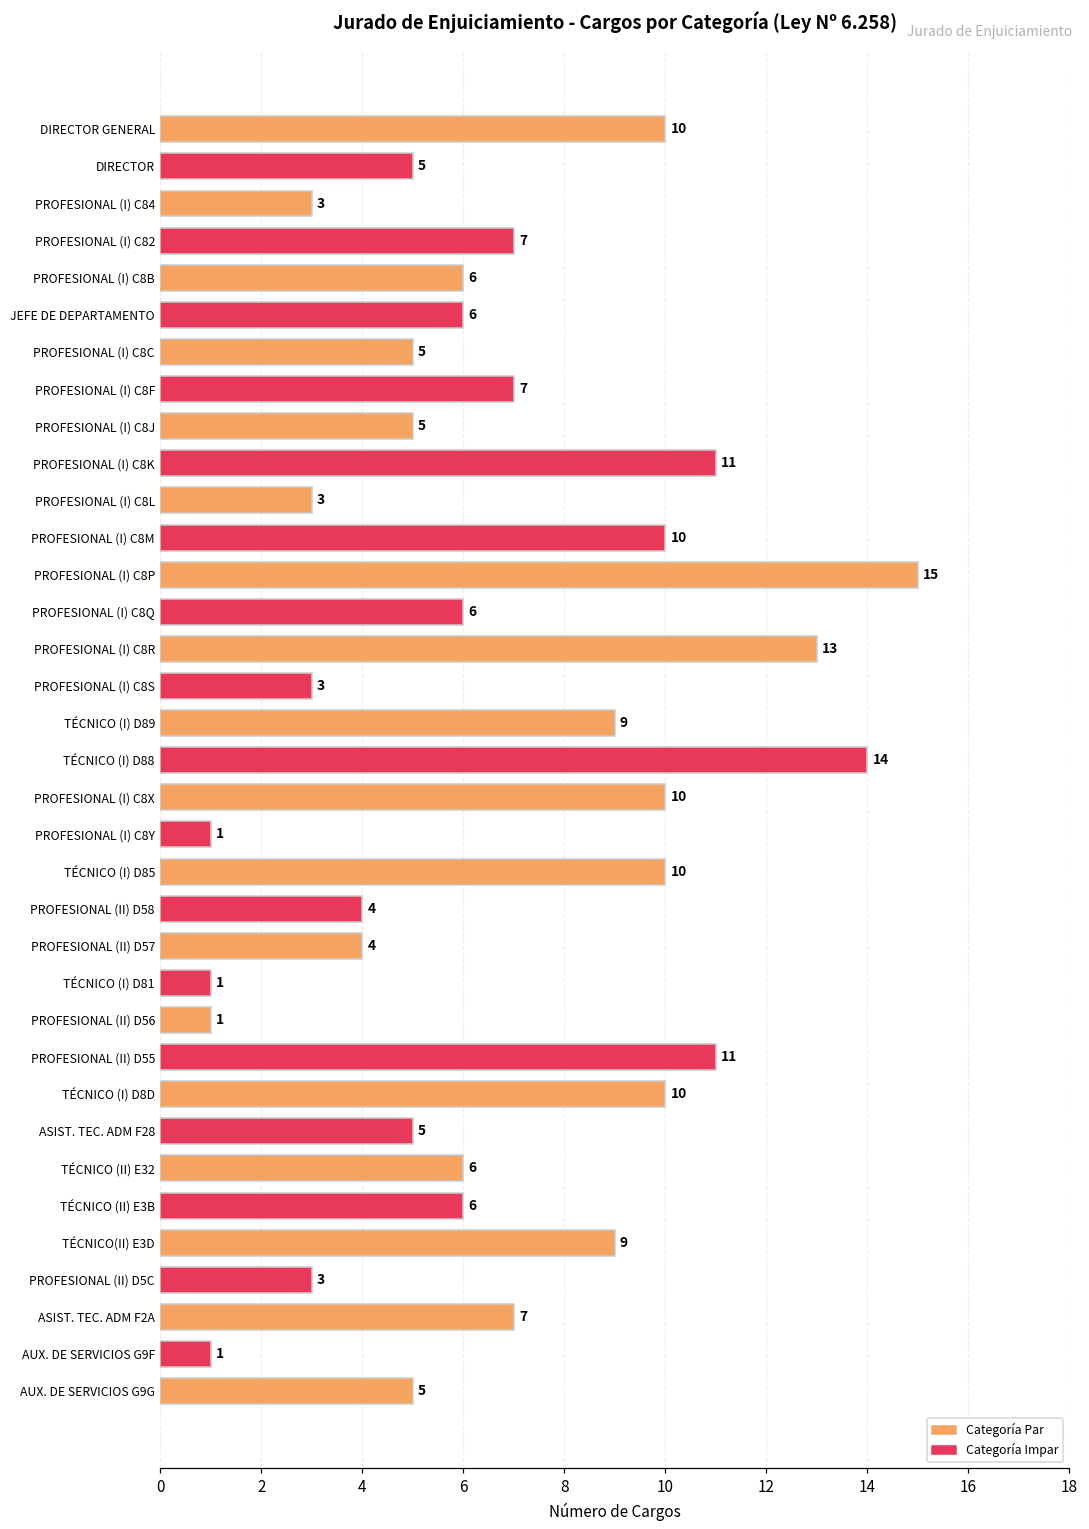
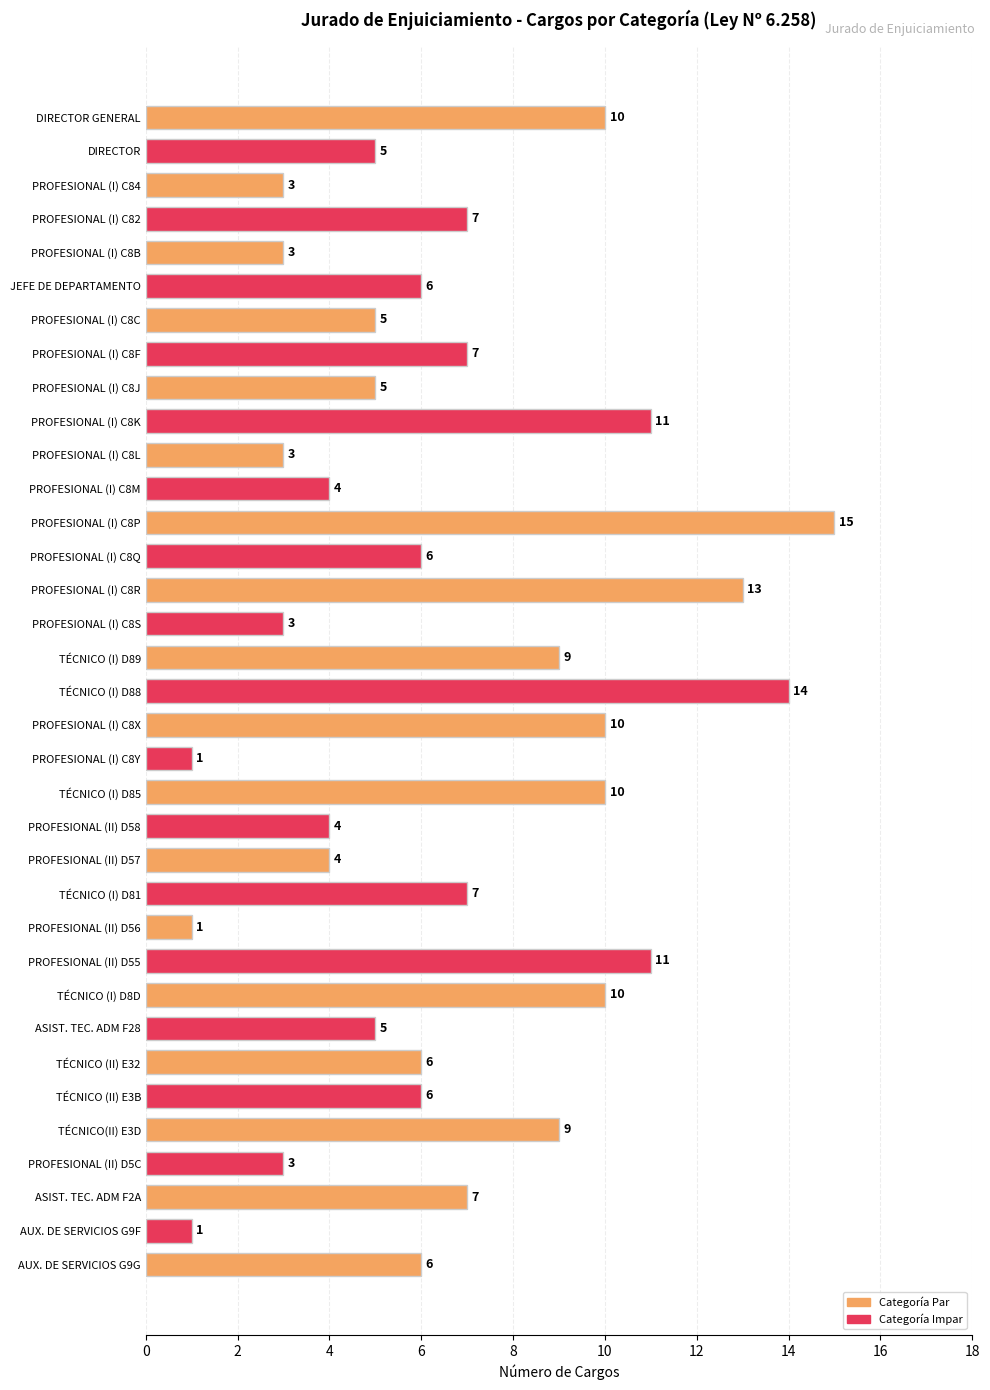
PROFESIONAL (I) C8B: 6 -> 3
PROFESIONAL (I) C8M: 10 -> 4
TÉCNICO (I) D81: 1 -> 7
AUX. DE SERVICIOS G9G: 5 -> 6
